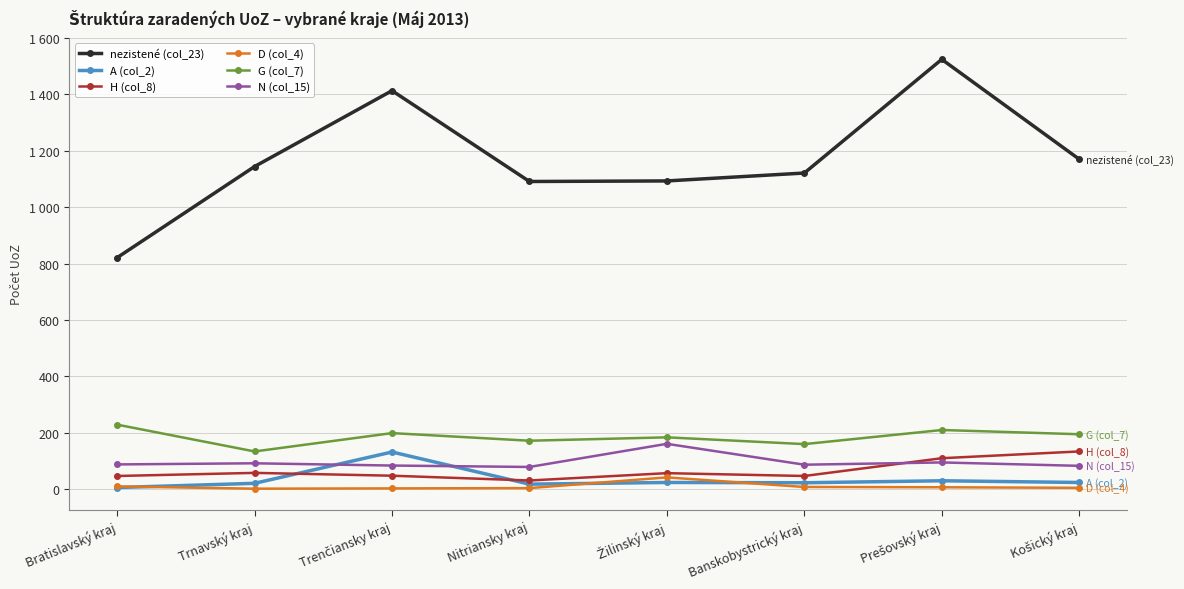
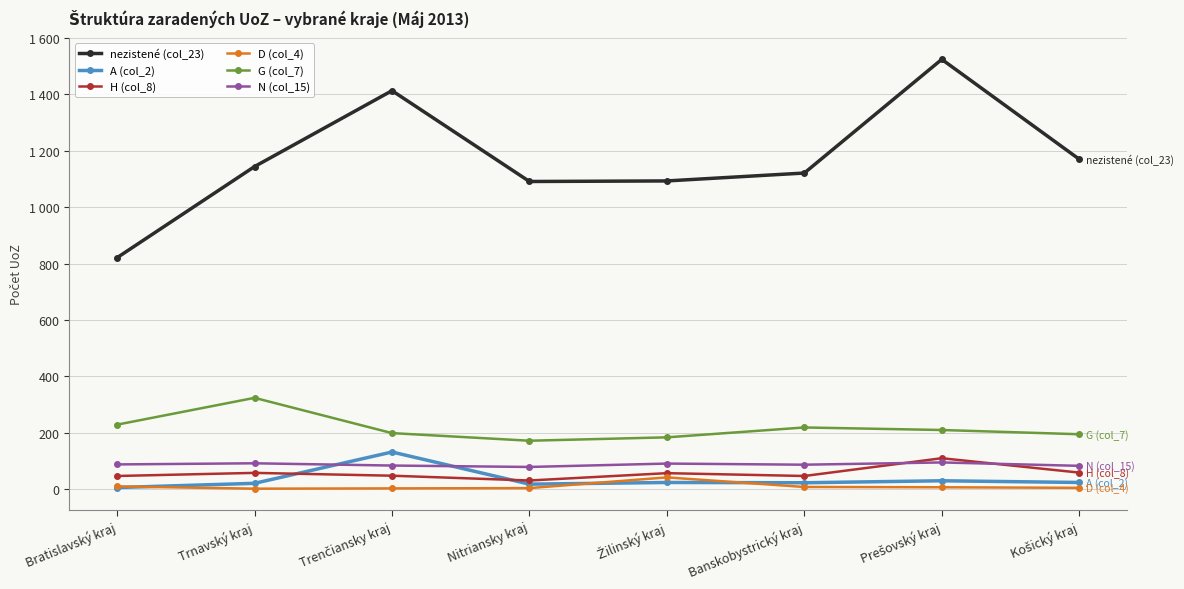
G (col_7), Trnavský kraj: 130 -> 320
N (col_15), Žilinský kraj: 160 -> 90
G (col_7), Banskobystrický kraj: 160 -> 220
H (col_8), Košický kraj: 130 -> 60
